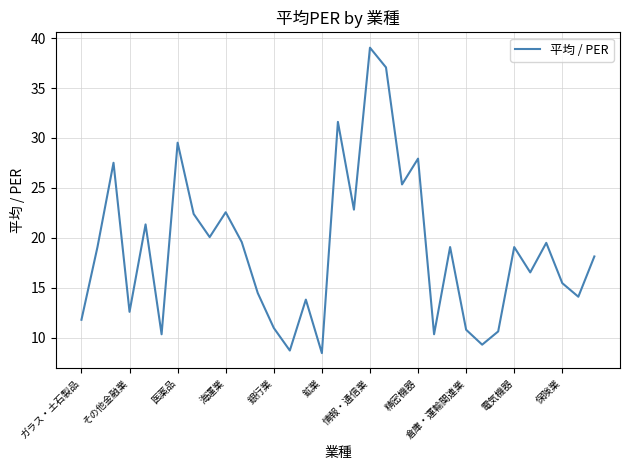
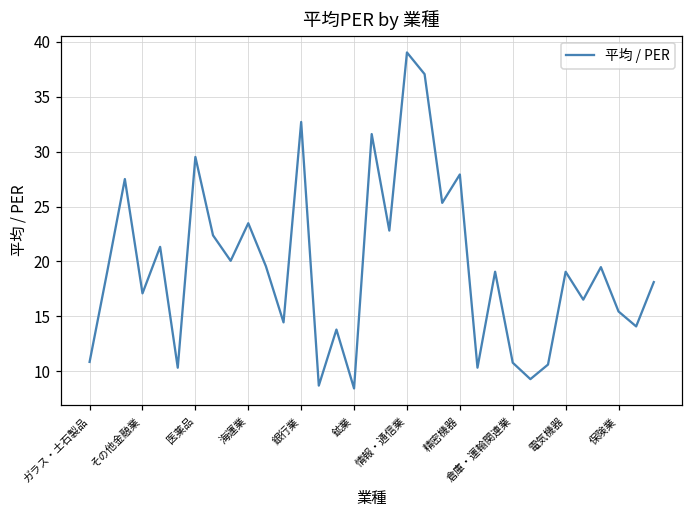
ガラス・土石製品: 12 -> 11
その他金融業: 13 -> 17
海運業: 22.6 -> 23.5
銀行業: 11 -> 33
